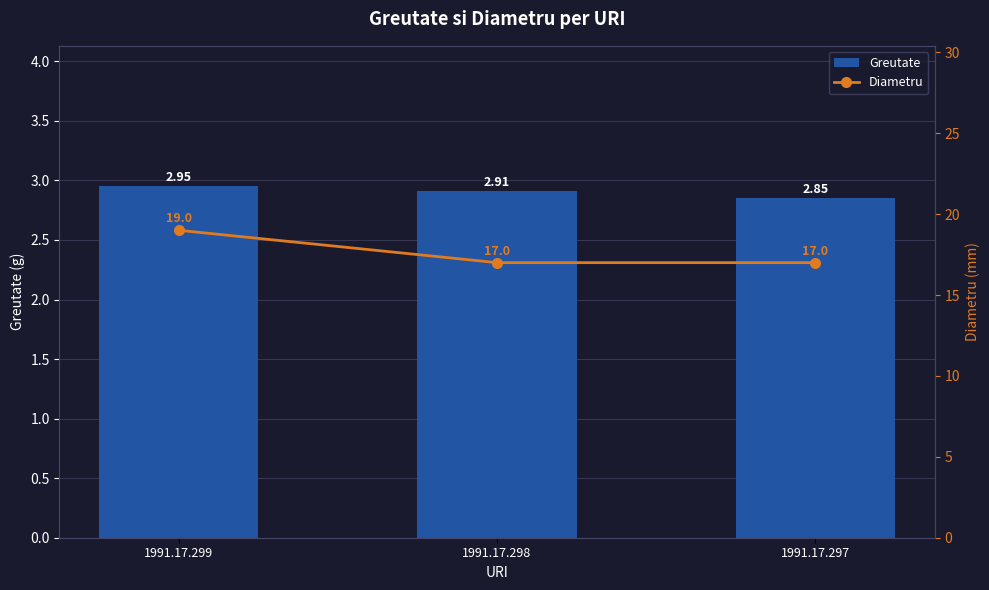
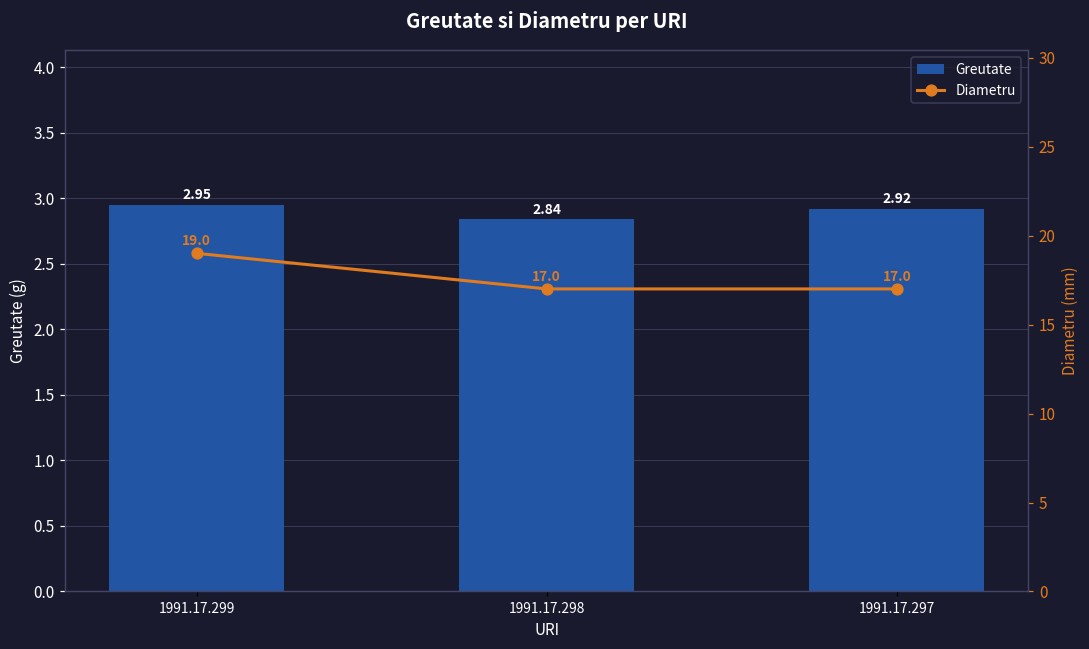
Greutate, 1991.17.298: 2.91 -> 2.84
Greutate, 1991.17.297: 2.85 -> 2.92
